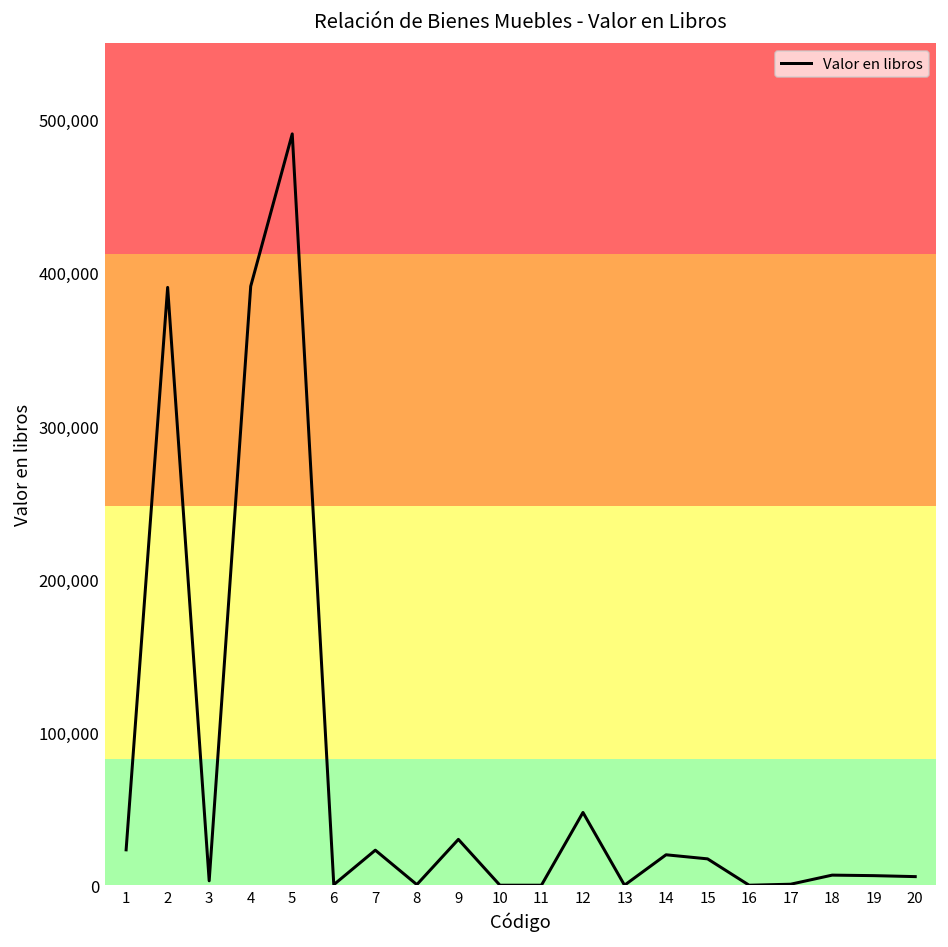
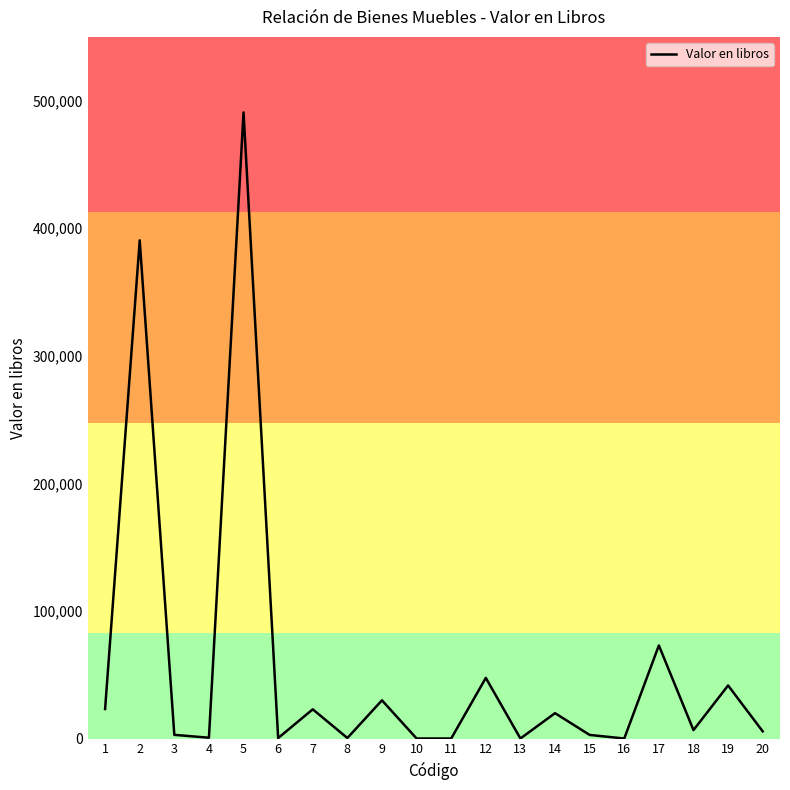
4: 391,000 -> 1,000
15: 17,000 -> 3,000
17: 1,000 -> 73,000
19: 6,000 -> 42,000
